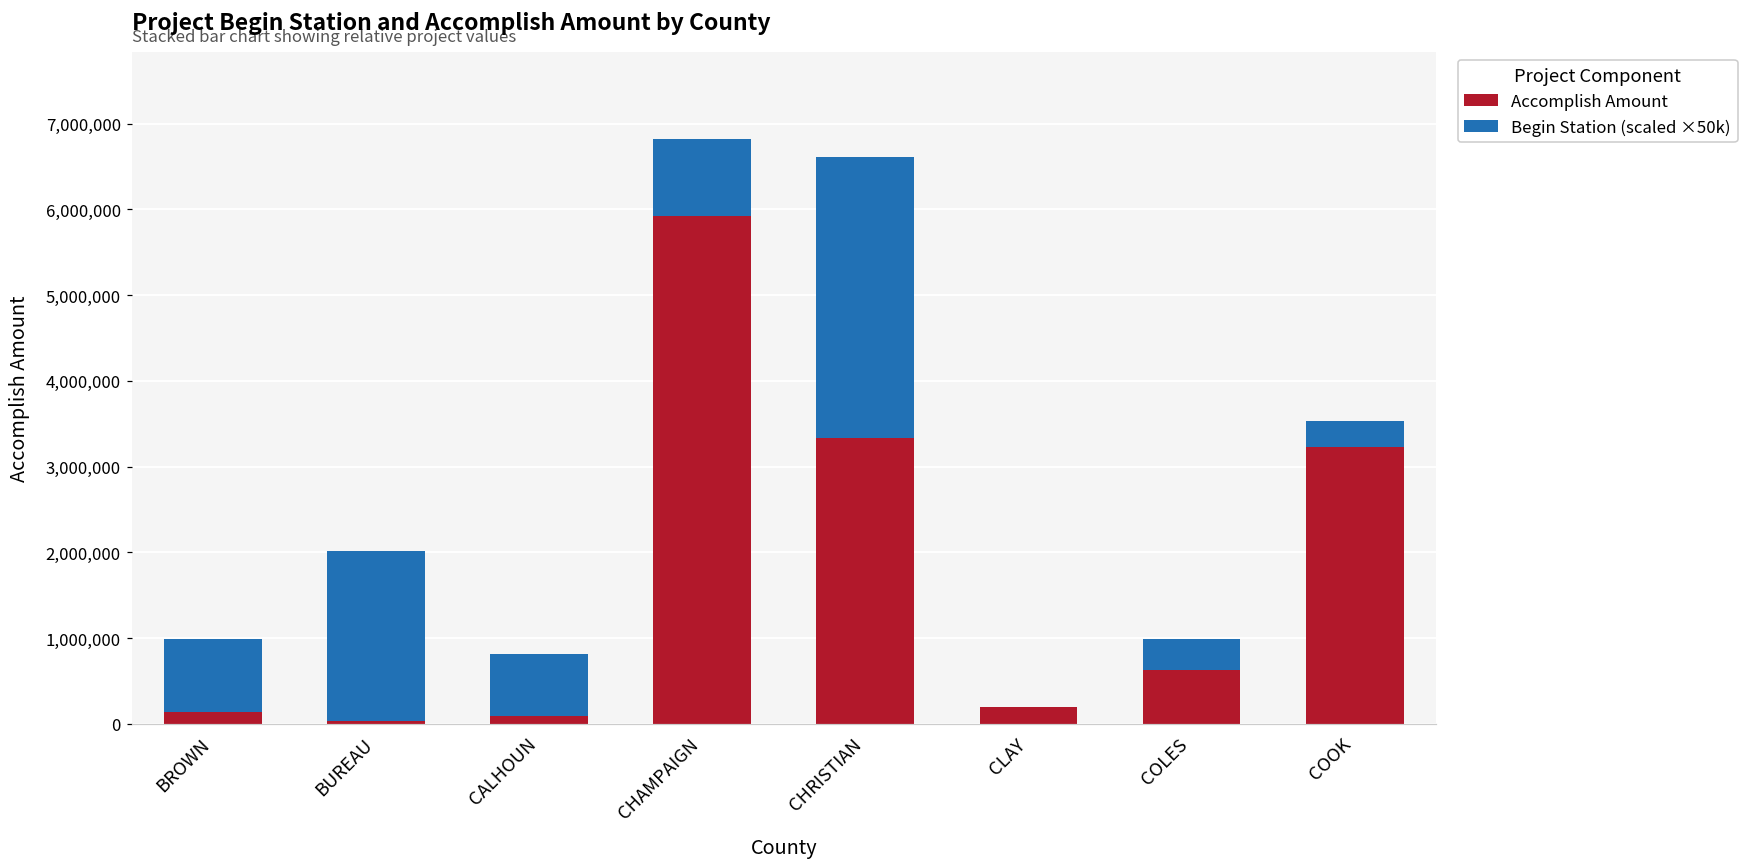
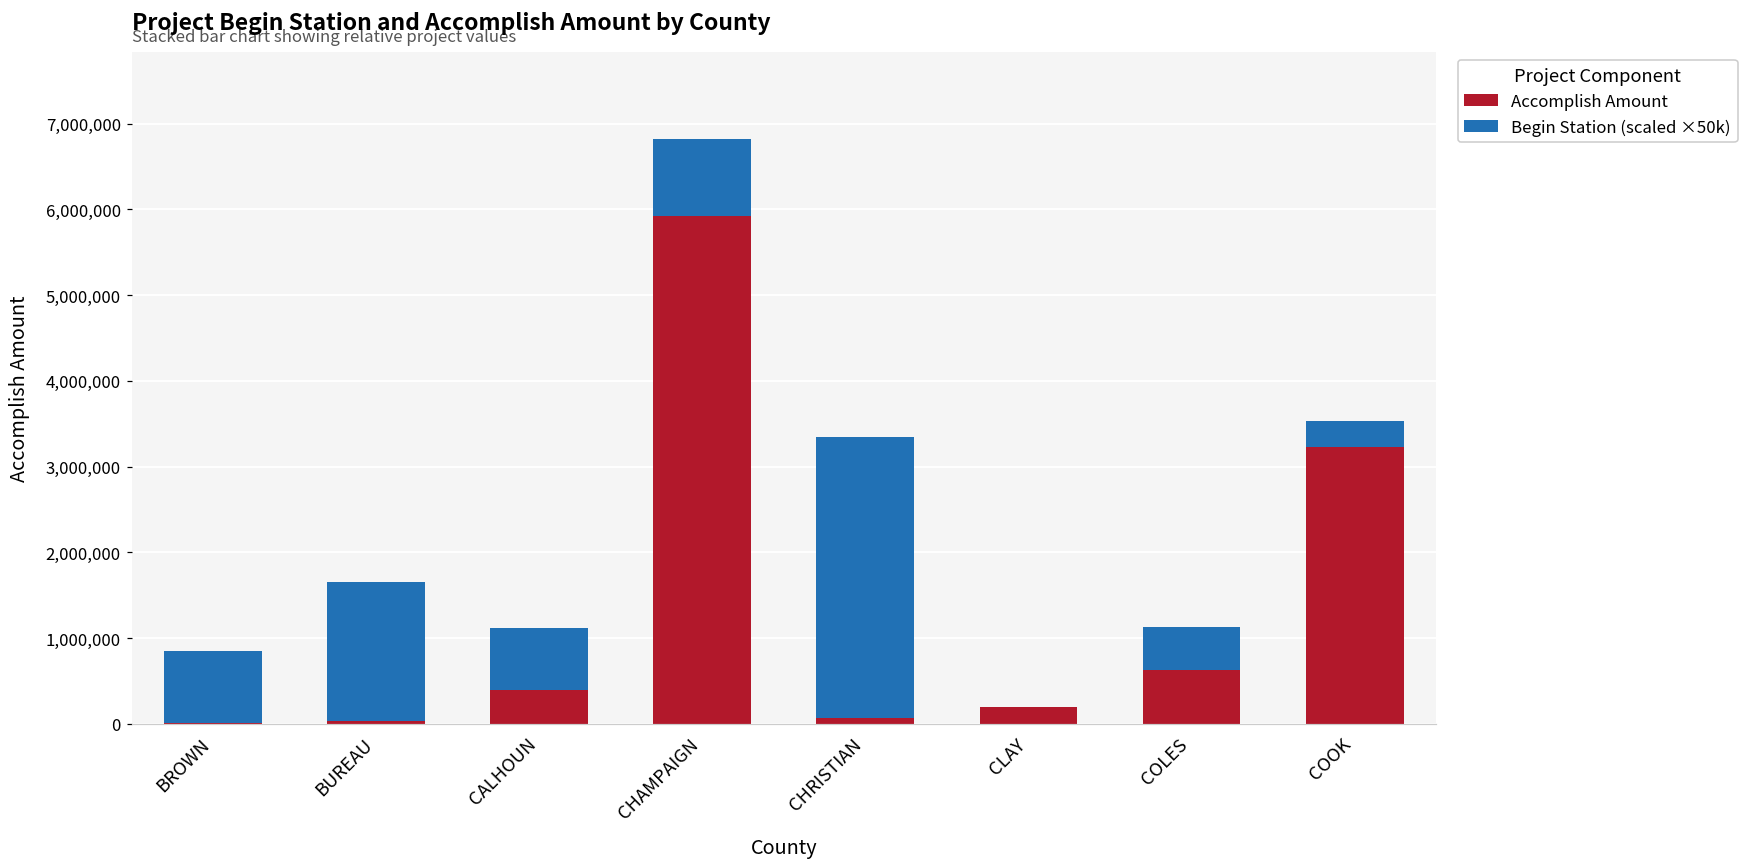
Accomplish Amount, BROWN: 100,000 -> 0
Begin Station (scaled ×50k), BUREAU: 2,000,000 -> 1,600,000
Accomplish Amount, CALHOUN: 100,000 -> 400,000
Accomplish Amount, CHRISTIAN: 3,300,000 -> 100,000
Begin Station (scaled ×50k), COLES: 400,000 -> 500,000
